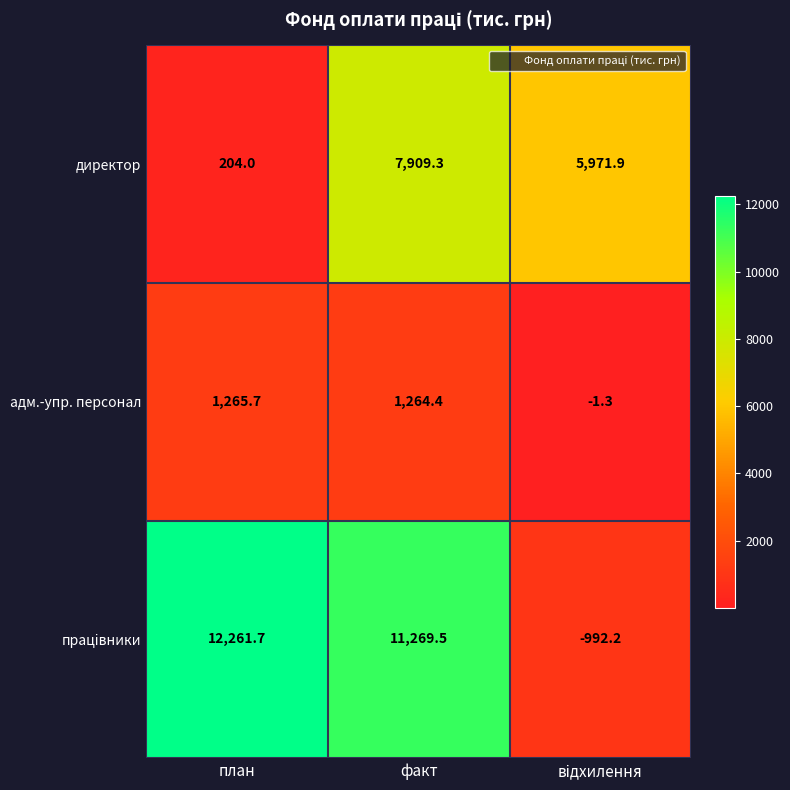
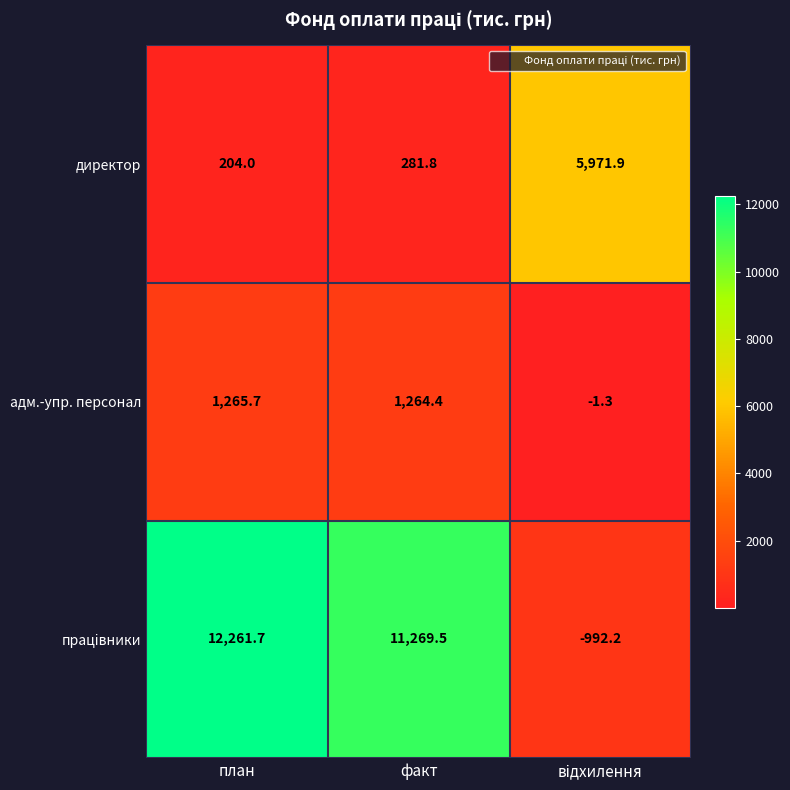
директор, факт: 7,909.3 -> 281.8
